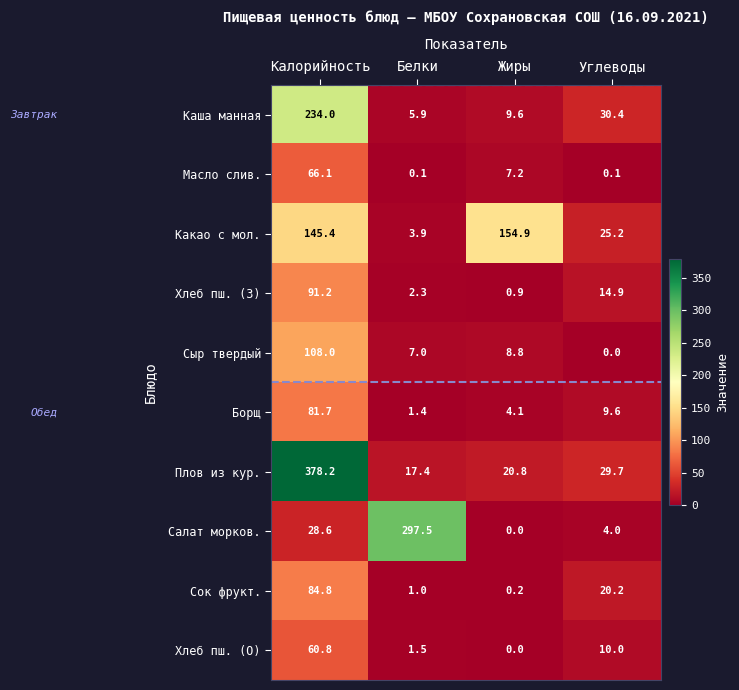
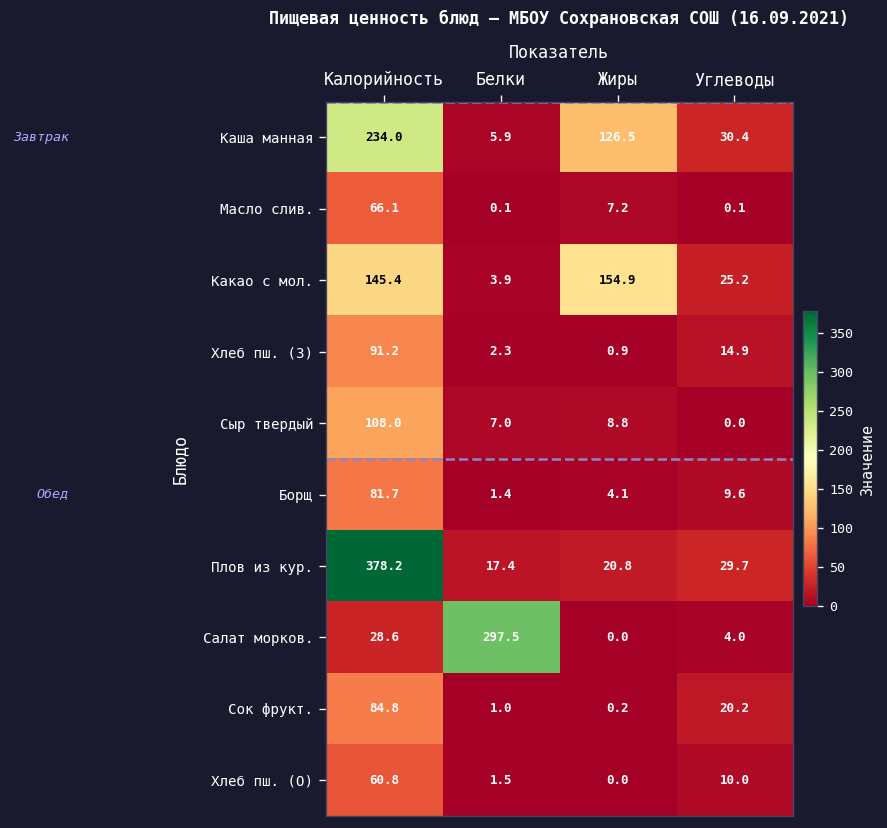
Каша манная, Жиры: 9.6 -> 126.5
